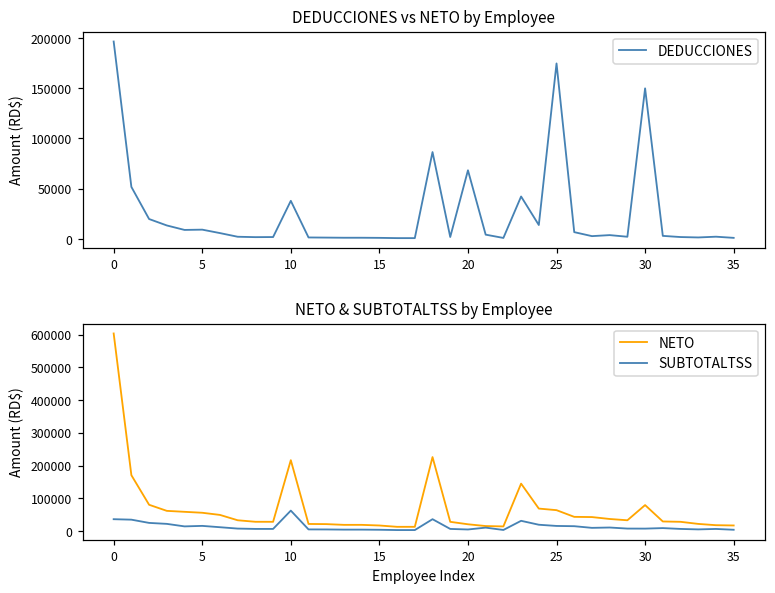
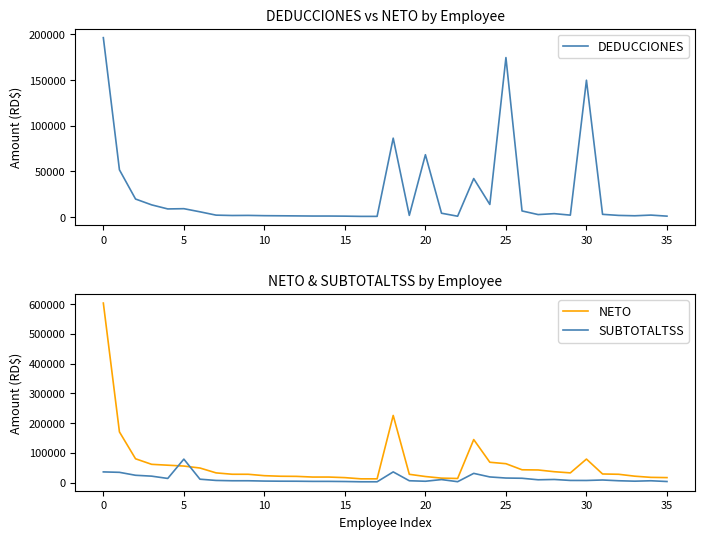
DEDUCCIONES vs NETO by Employee, 10: 40000 -> 0
NETO & SUBTOTALTSS by Employee, SUBTOTALTSS, 5: 20000 -> 80000
NETO & SUBTOTALTSS by Employee, NETO, 10: 220000 -> 20000
NETO & SUBTOTALTSS by Employee, SUBTOTALTSS, 10: 60000 -> 10000
